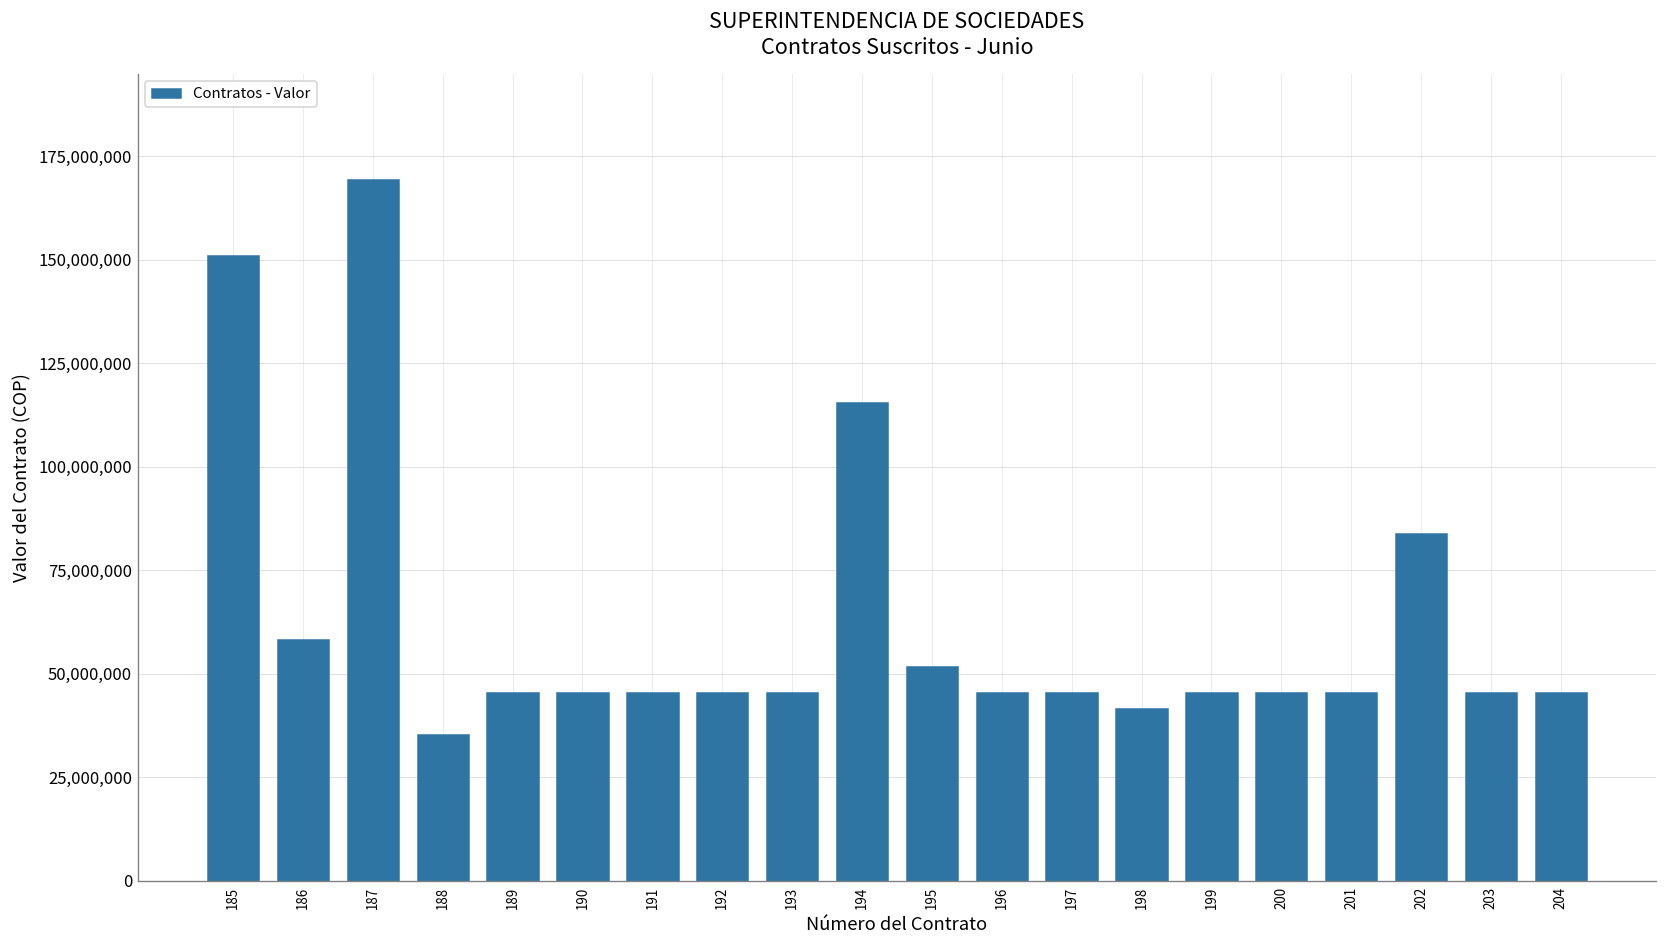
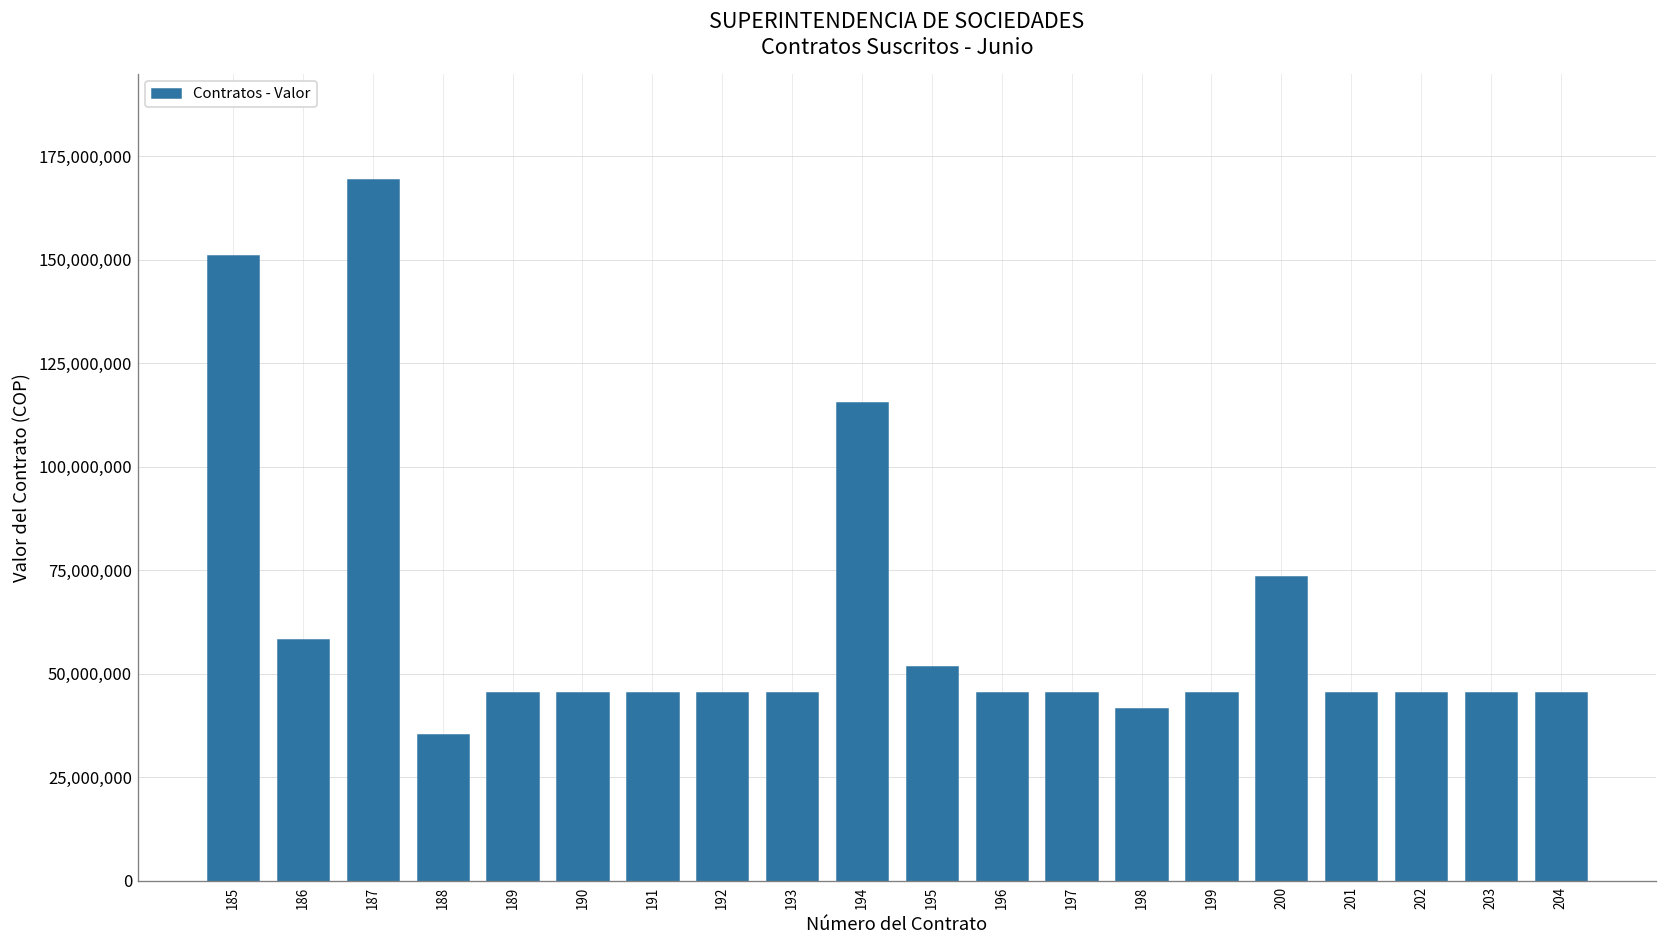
200: 46,000,000 -> 74,000,000
202: 84,000,000 -> 46,000,000
